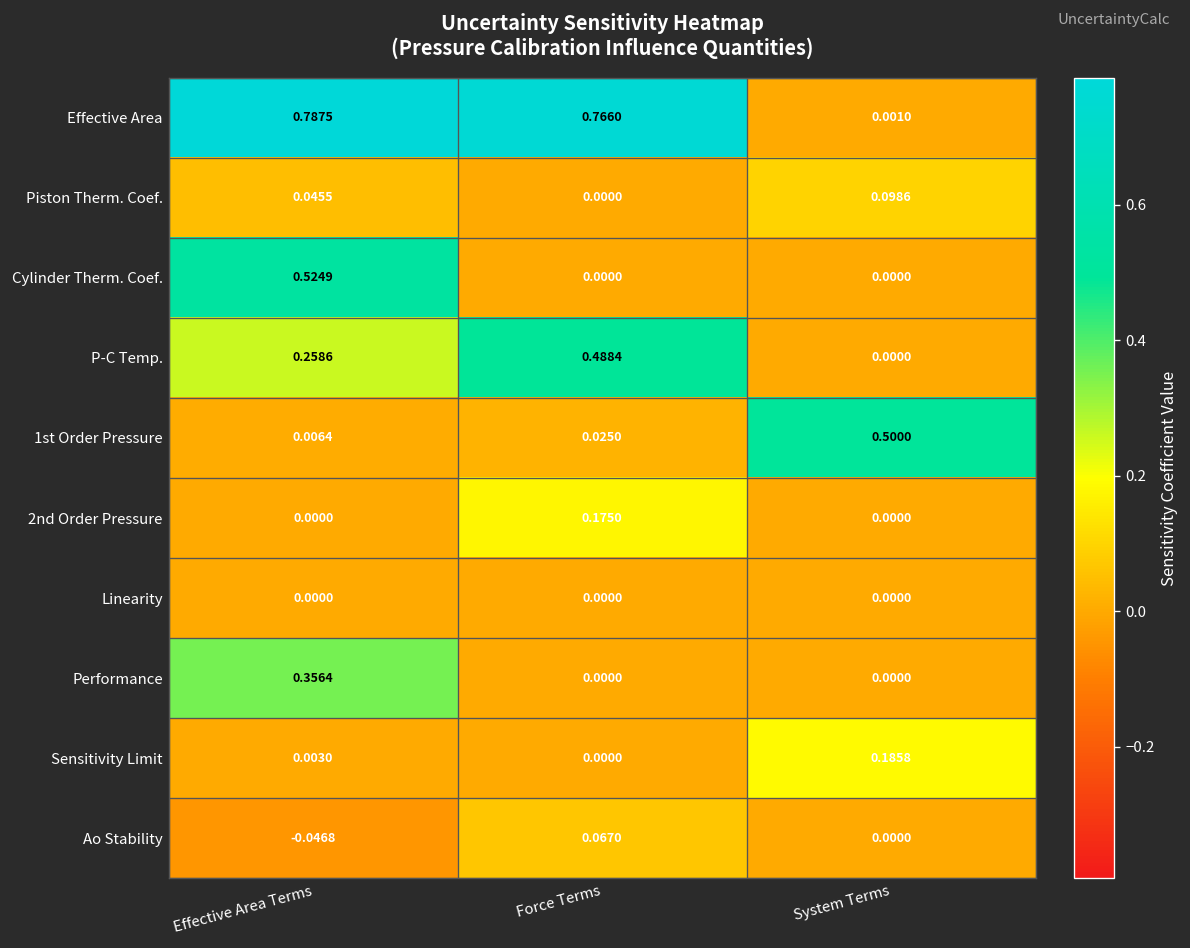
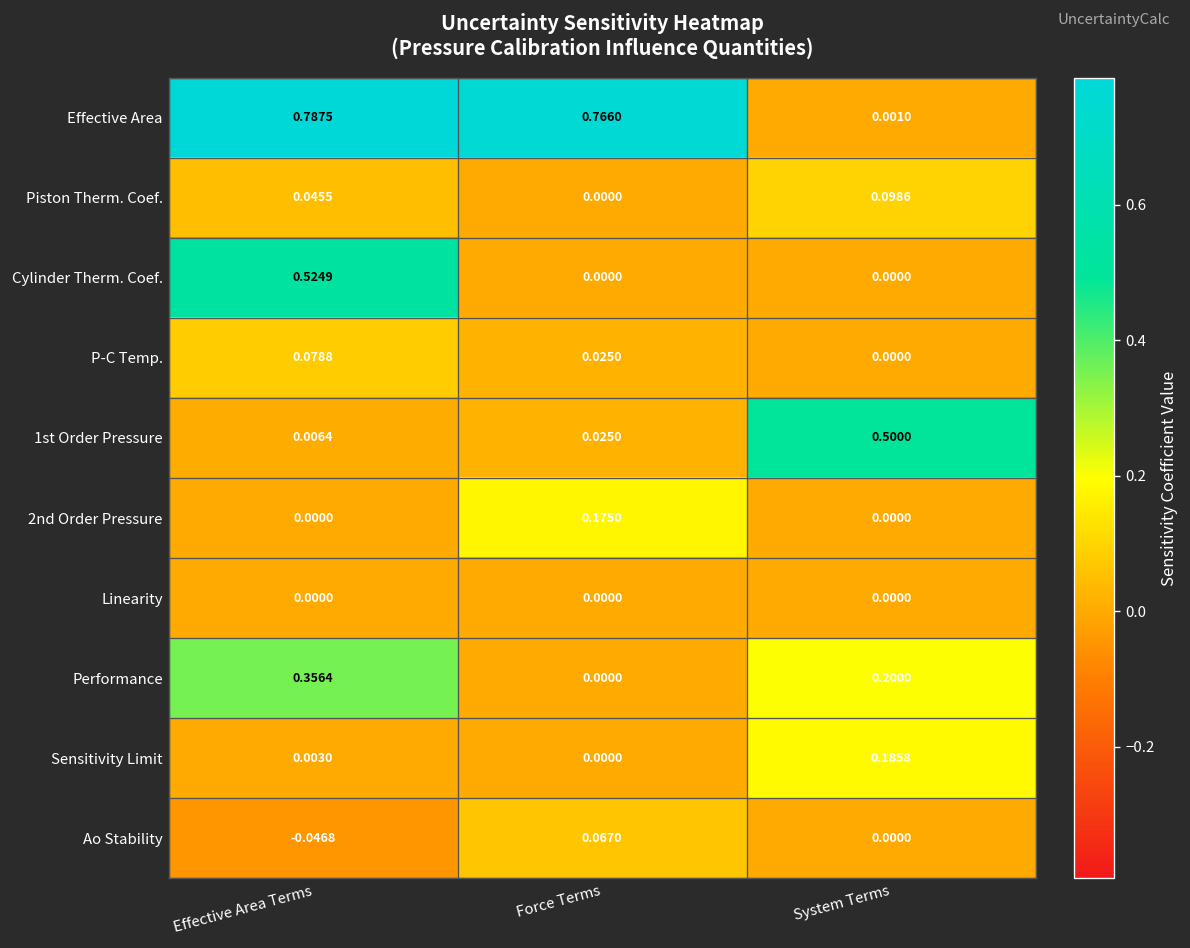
P-C Temp., Effective Area Terms: 0.2586 -> 0.0788
P-C Temp., Force Terms: 0.4884 -> 0.0250
Performance, System Terms: 0.0000 -> 0.2000
